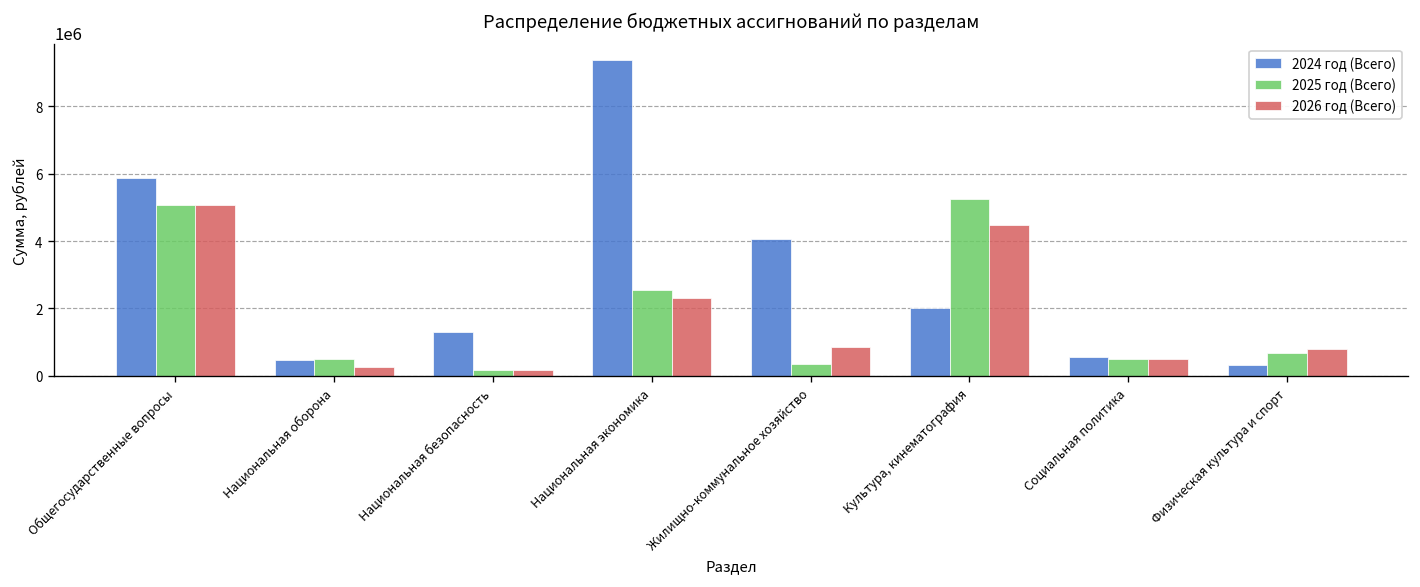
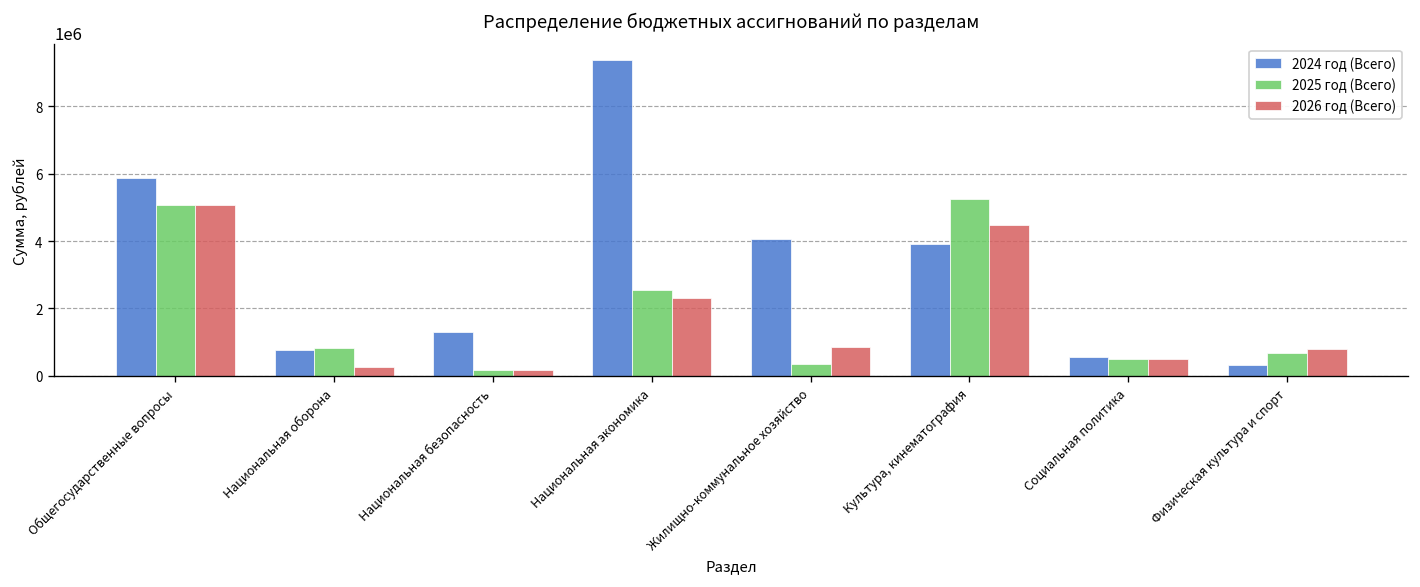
2024 год (Всего), Национальная оборона: 500000 -> 800000
2025 год (Всего), Национальная оборона: 500000 -> 800000
2024 год (Всего), Культура, кинематография: 2000000 -> 3900000
